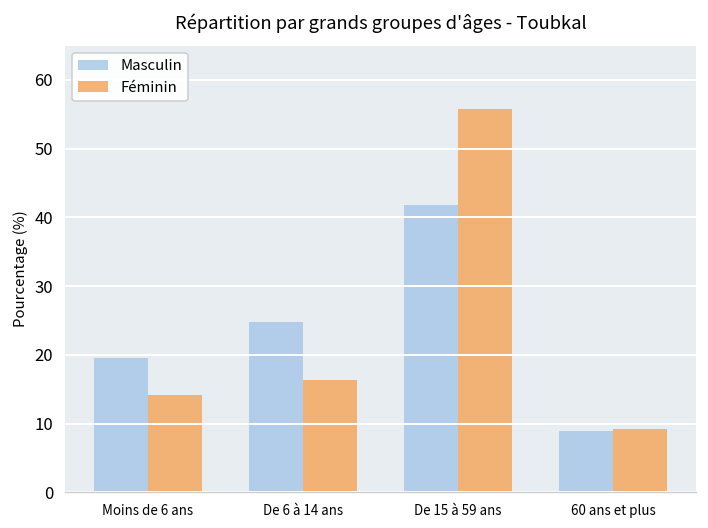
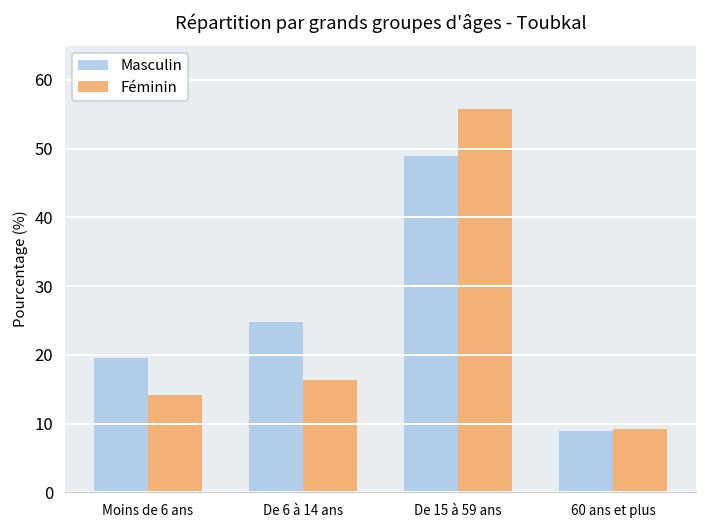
Masculin, De 15 à 59 ans: 42 -> 49
